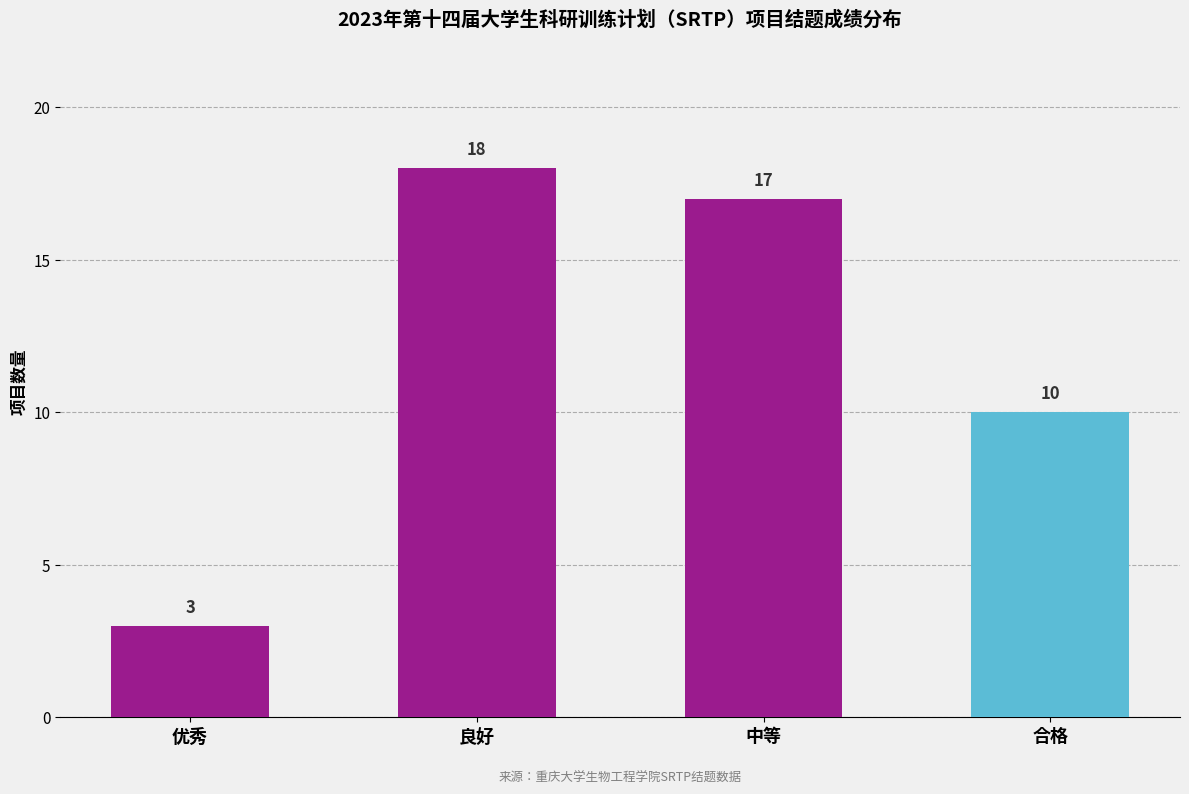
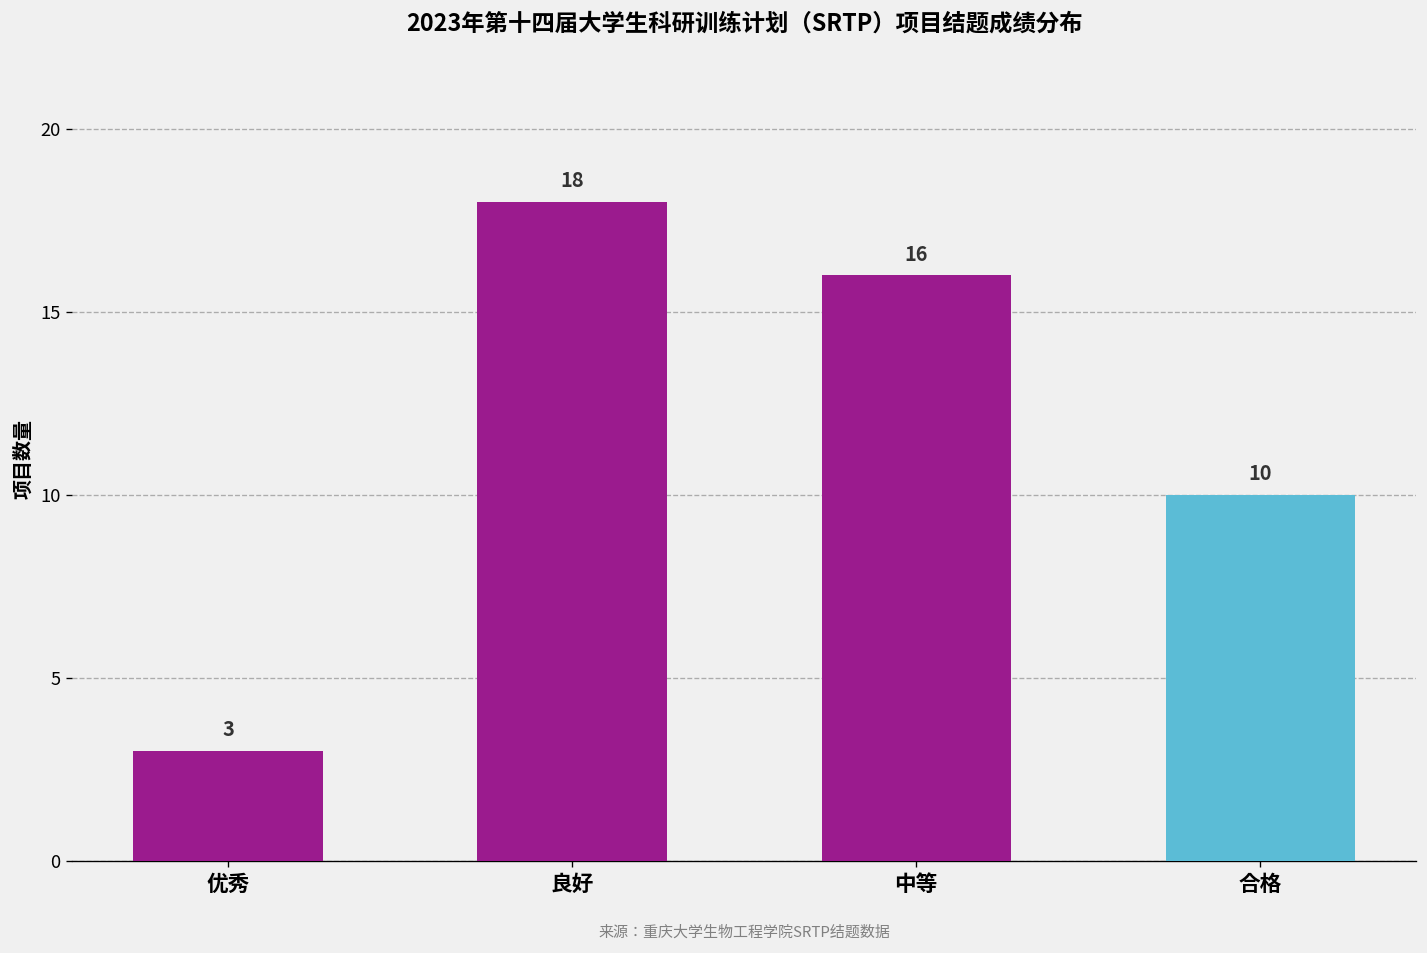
中等: 17 -> 16
